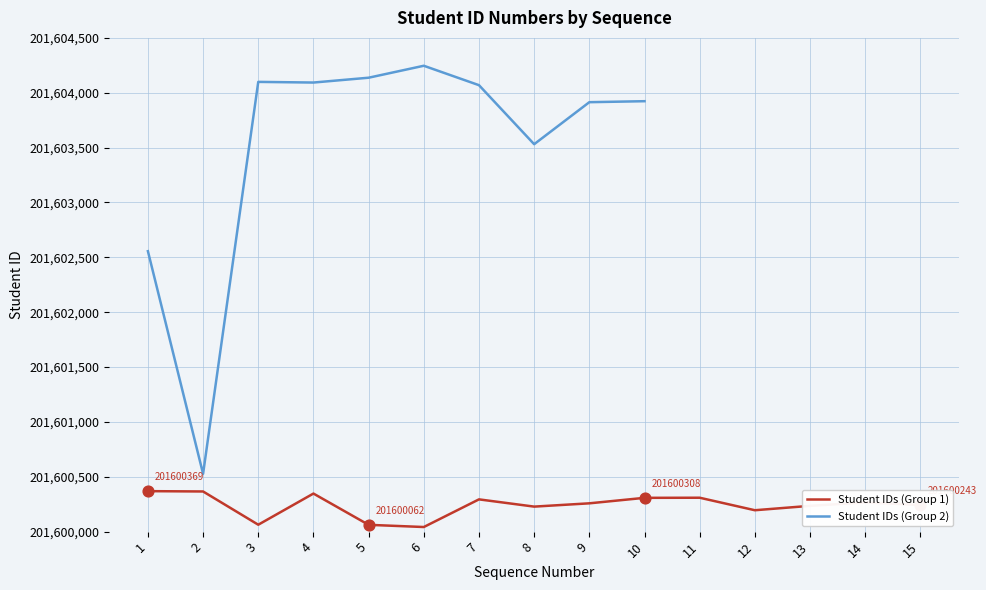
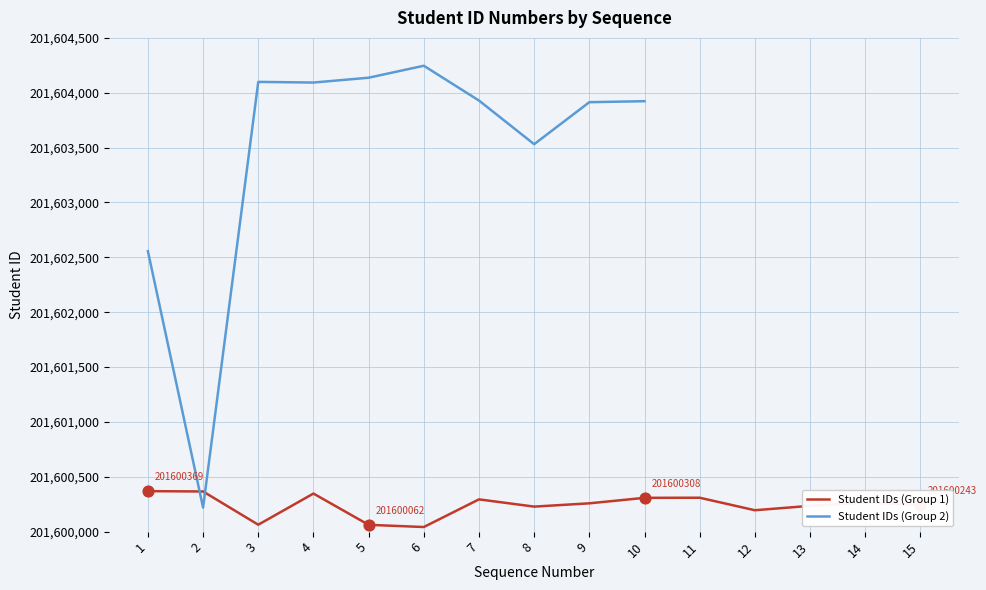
Student IDs (Group 2), 2: 201,600,530 -> 201,600,220
Student IDs (Group 2), 7: 201,604,070 -> 201,603,930
